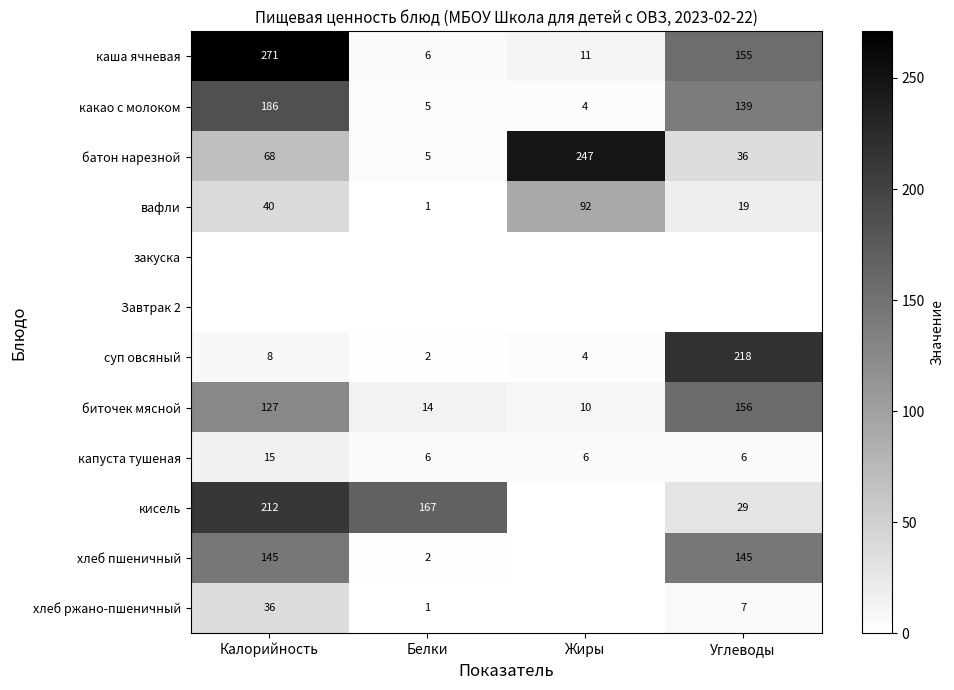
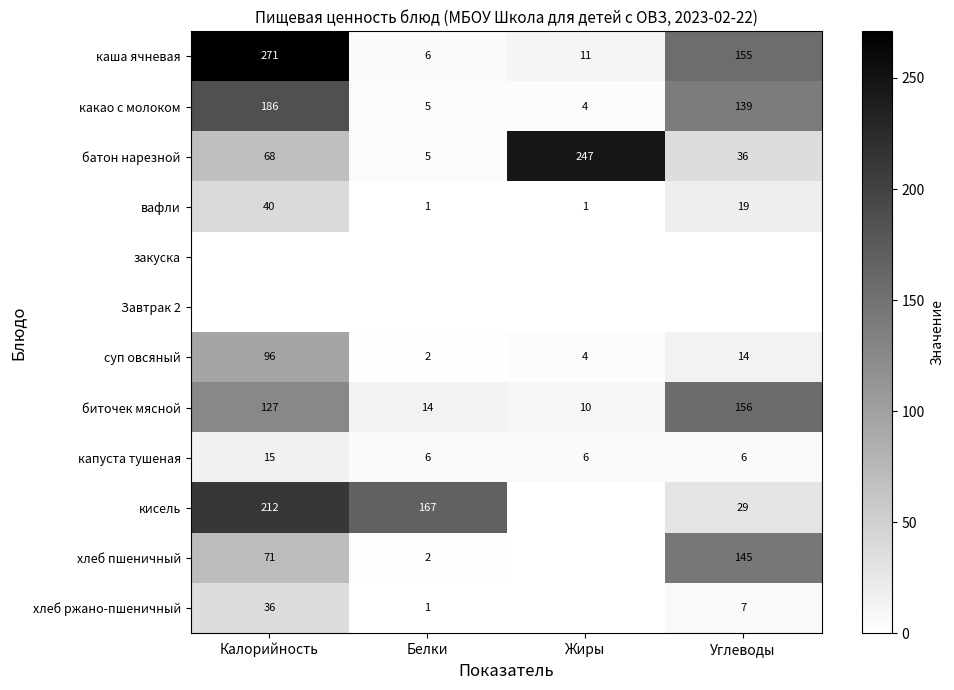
вафли, Жиры: 92 -> 1
суп овсяный, Калорийность: 8 -> 96
суп овсяный, Углеводы: 218 -> 14
хлеб пшеничный, Калорийность: 145 -> 71
